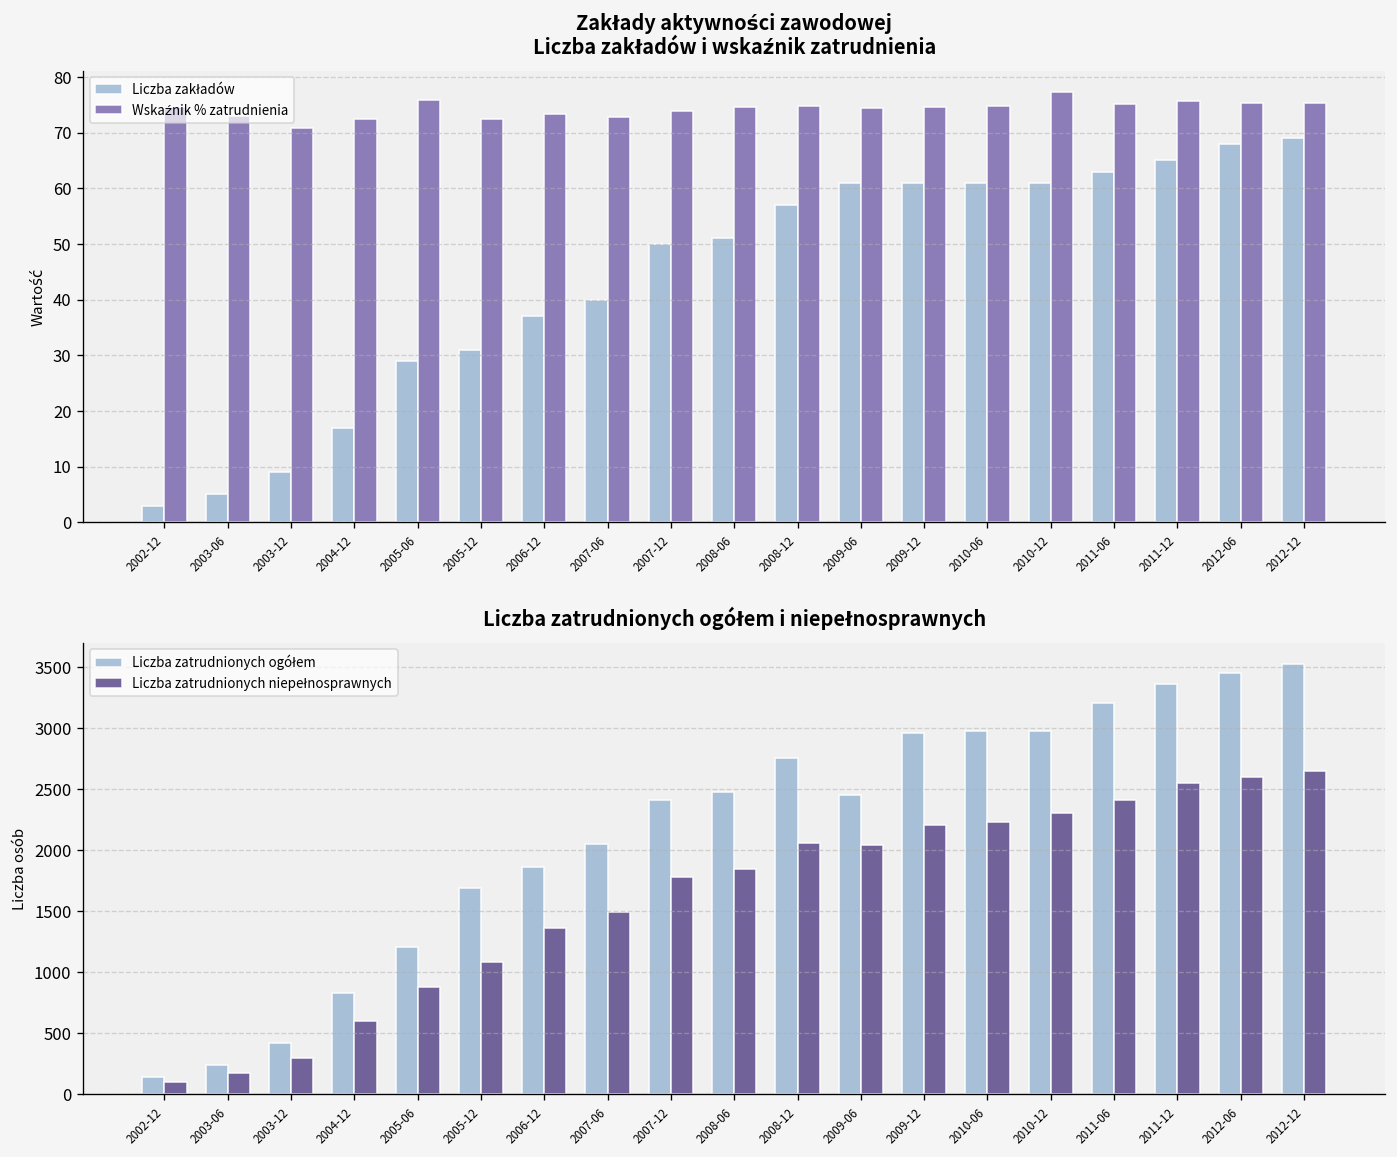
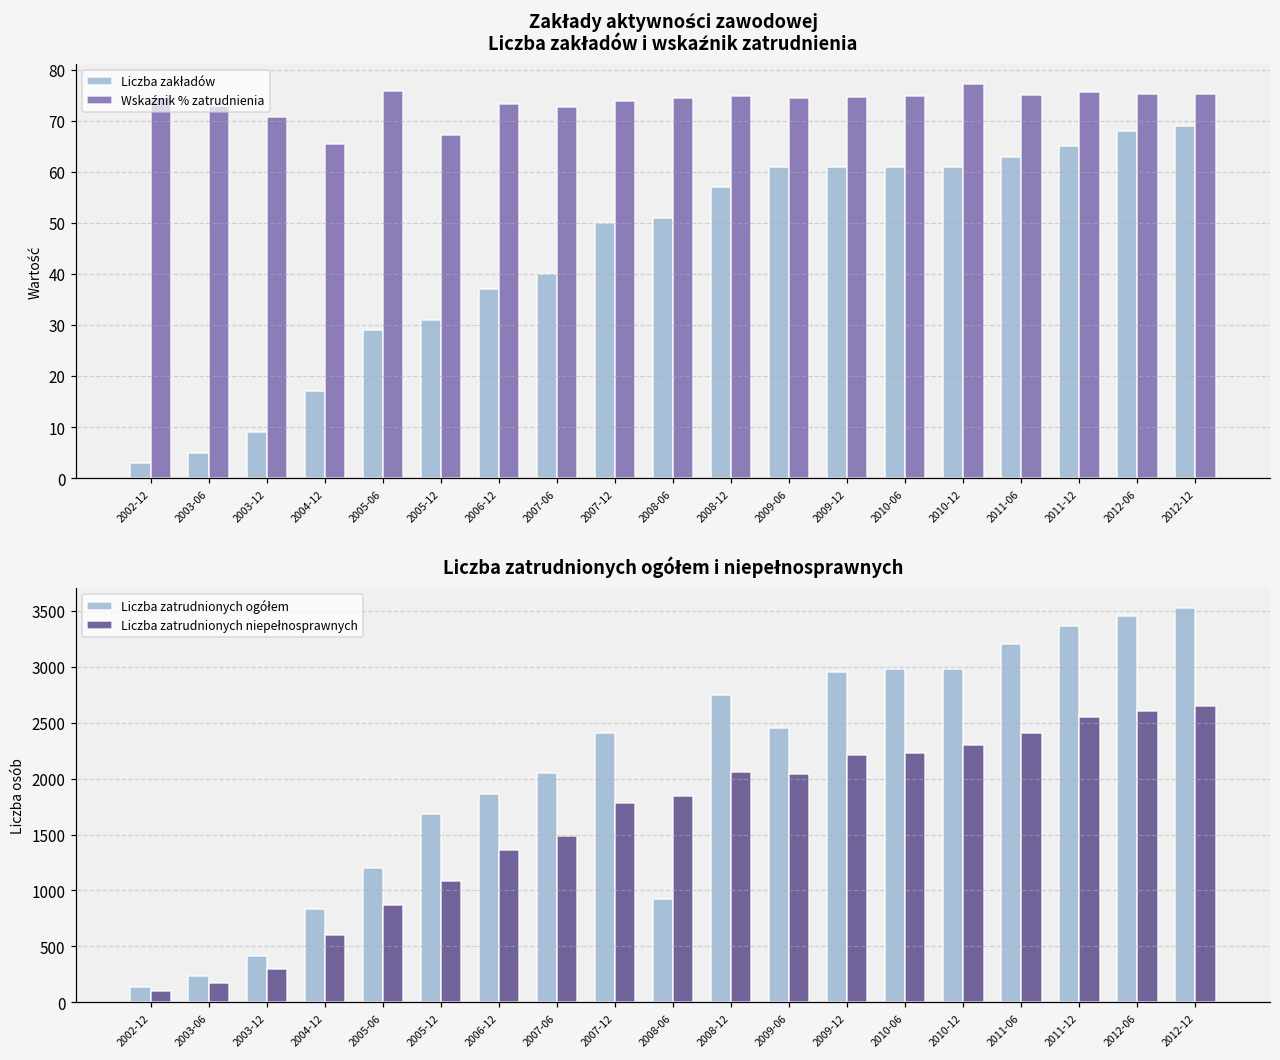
Zakłady aktywności zawodowej Liczba zakładów i wskaźnik zatrudnienia, Wskaźnik % zatrudnienia, 2004-12: 72 -> 65
Zakłady aktywności zawodowej Liczba zakładów i wskaźnik zatrudnienia, Wskaźnik % zatrudnienia, 2005-12: 73 -> 67
Liczba zatrudnionych ogółem i niepełnosprawnych, Liczba zatrudnionych ogółem, 2008-06: 2470 -> 930
